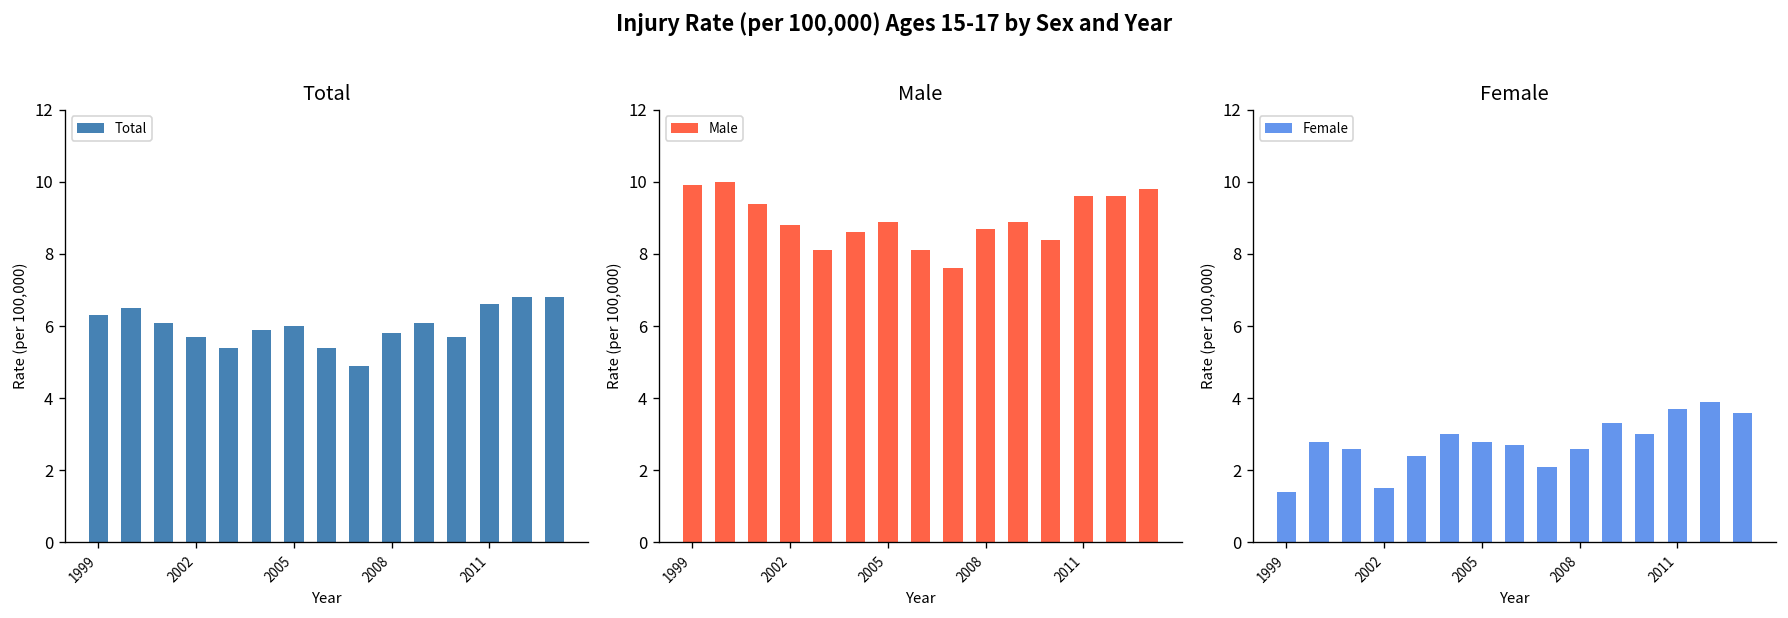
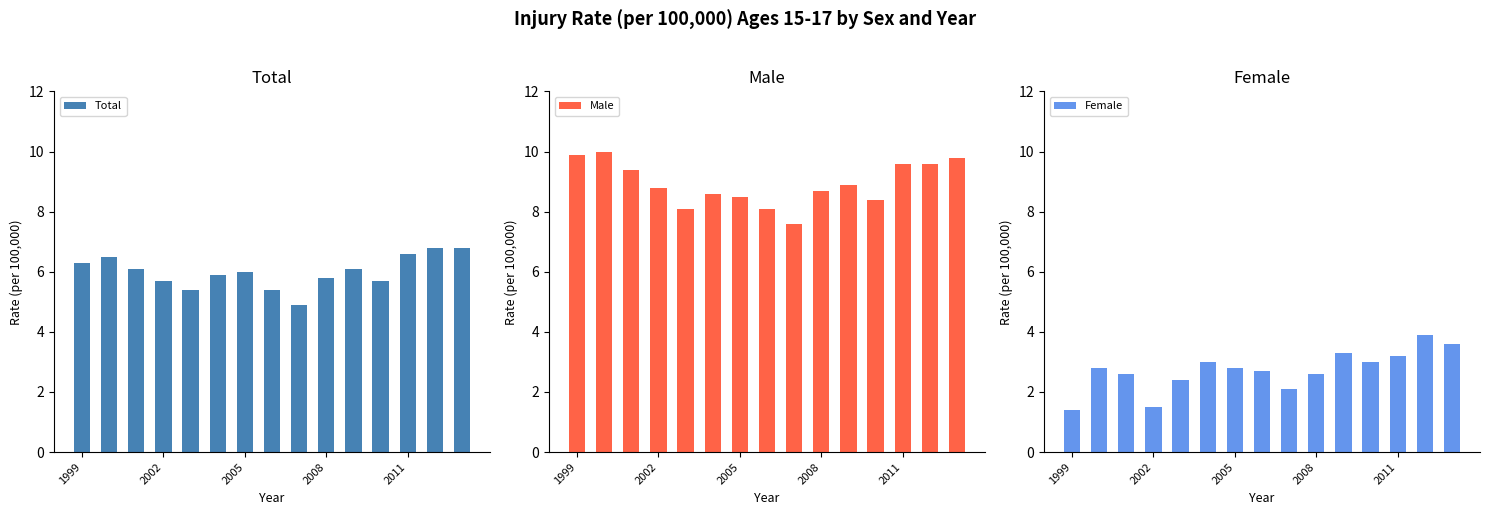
Male, 2005: 8.9 -> 8.5
Female, 2011: 3.7 -> 3.2
